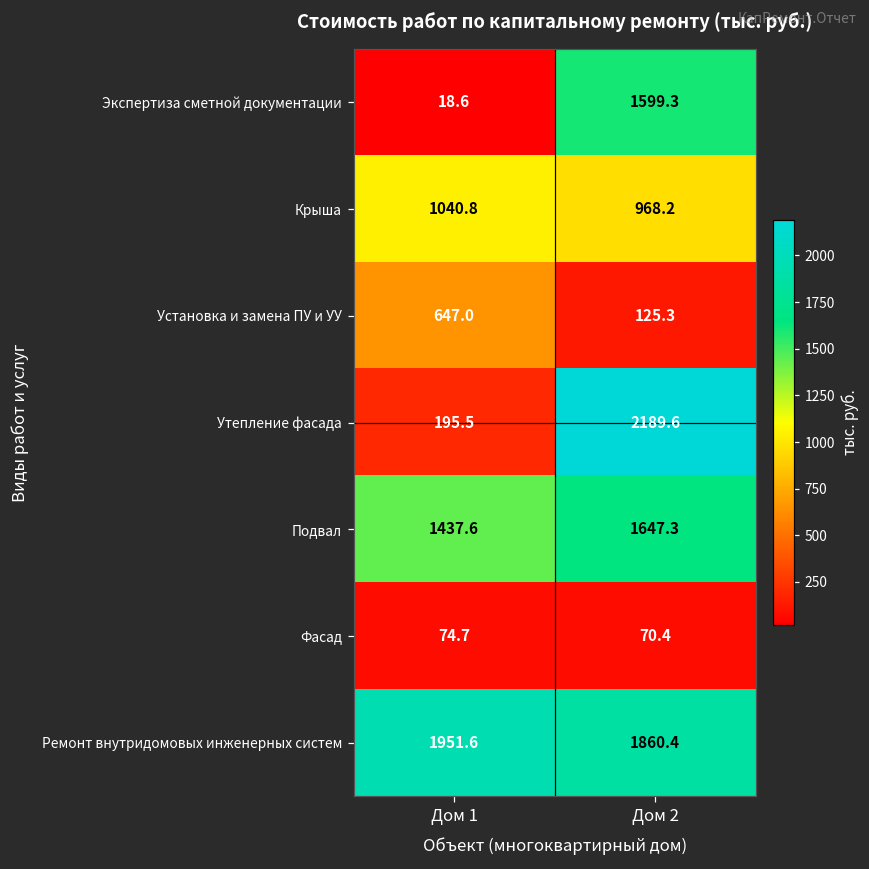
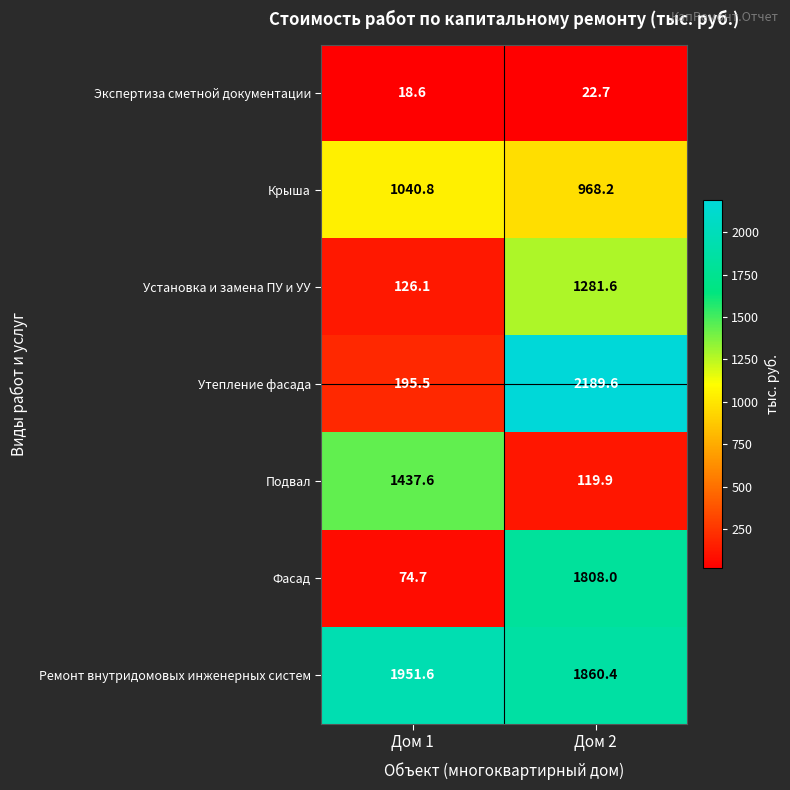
Экспертиза сметной документации, Дом 2: 1599.3 -> 22.7
Установка и замена ПУ и УУ, Дом 1: 647.0 -> 126.1
Установка и замена ПУ и УУ, Дом 2: 125.3 -> 1281.6
Подвал, Дом 2: 1647.3 -> 119.9
Фасад, Дом 2: 70.4 -> 1808.0
